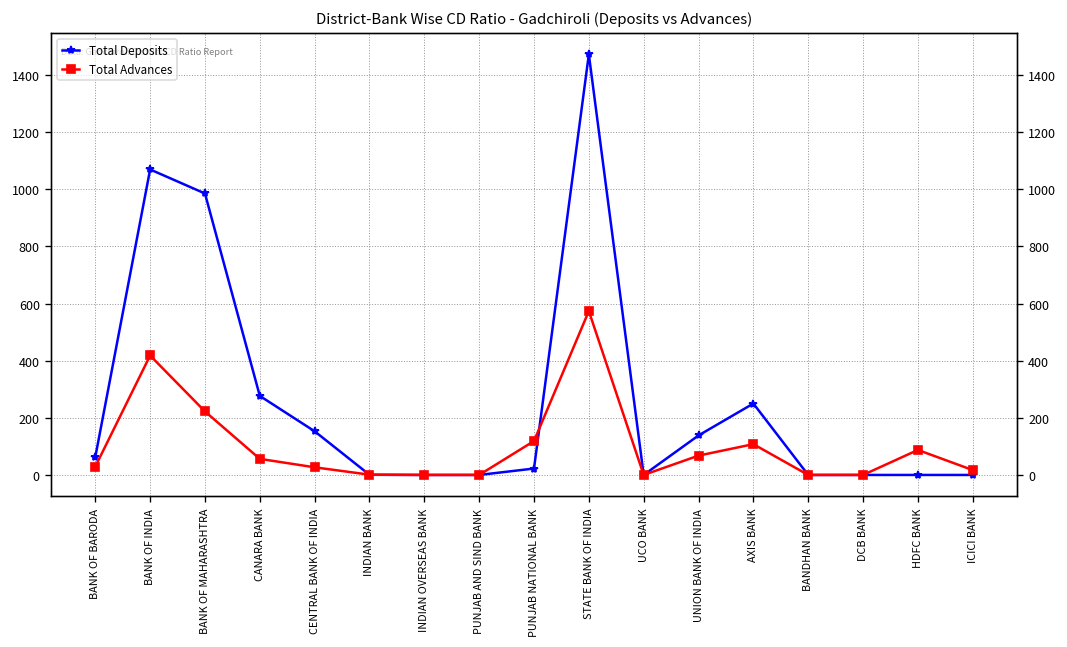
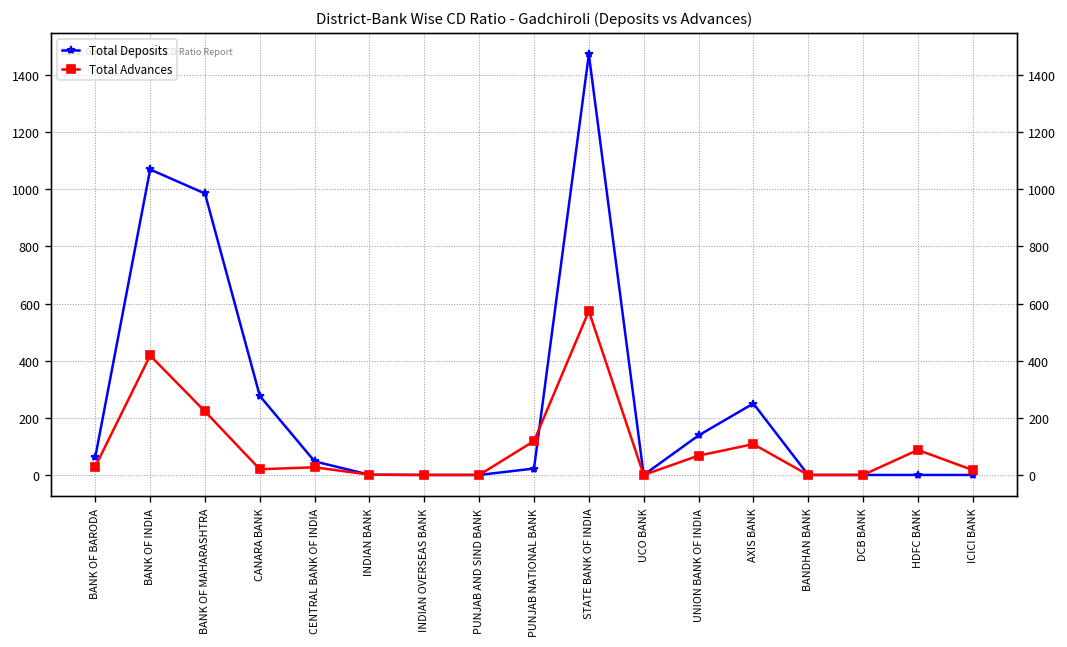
Total Advances, CANARA BANK: 60 -> 20
Total Deposits, CENTRAL BANK OF INDIA: 150 -> 50
